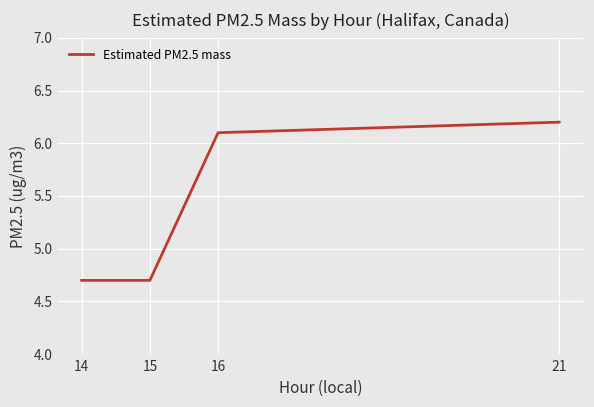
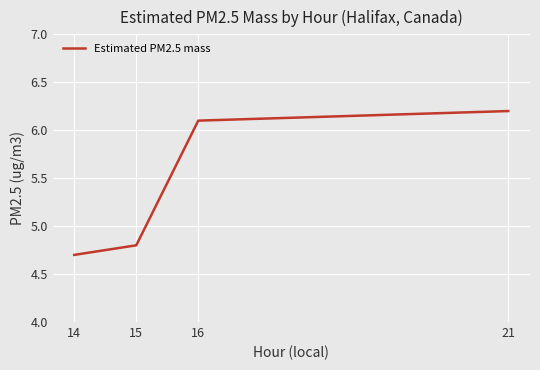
15: 4.7 -> 4.8
